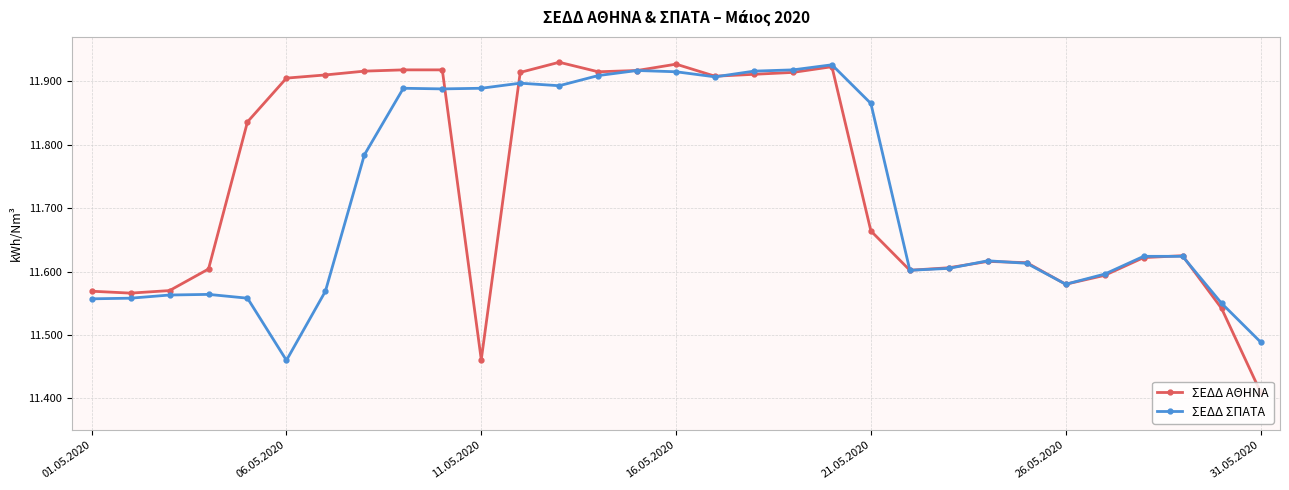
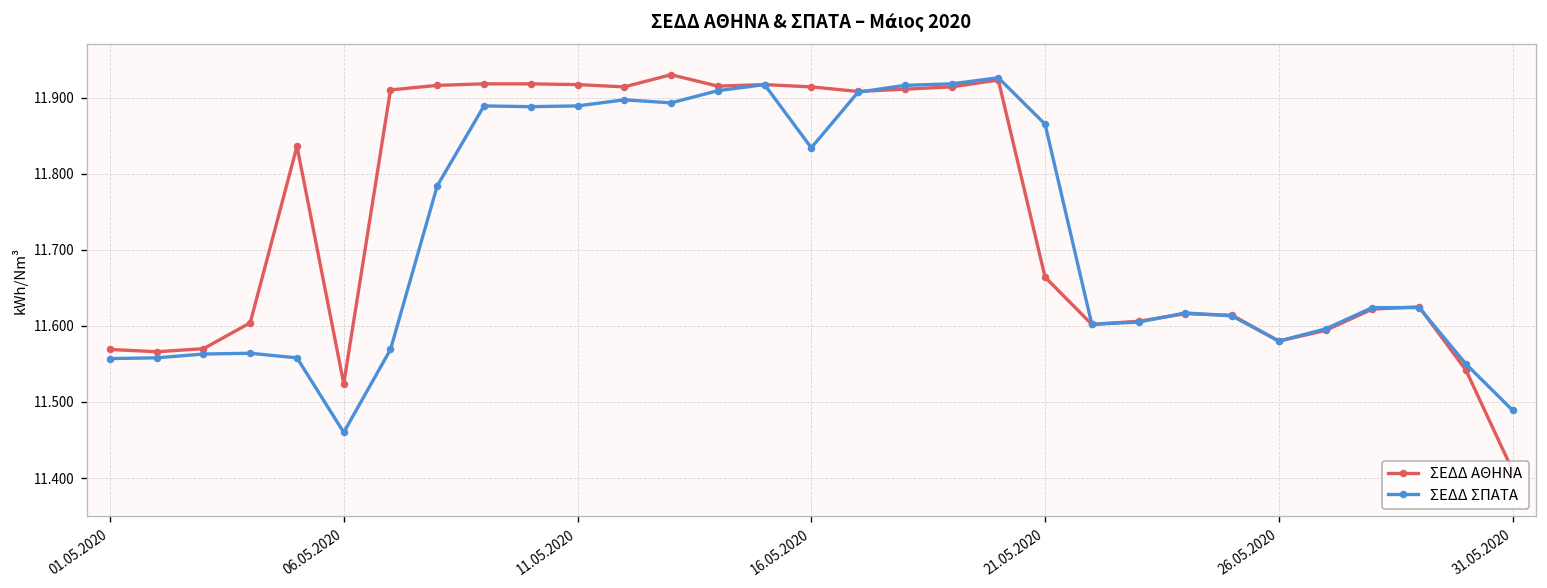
ΣΕΔΔ ΑΘΗΝΑ, 06.05.2020: 11.91 -> 11.52
ΣΕΔΔ ΑΘΗΝΑ, 11.05.2020: 11.46 -> 11.92
ΣΕΔΔ ΑΘΗΝΑ, 16.05.2020: 11.93 -> 11.91
ΣΕΔΔ ΣΠΑΤΑ, 16.05.2020: 11.92 -> 11.83
